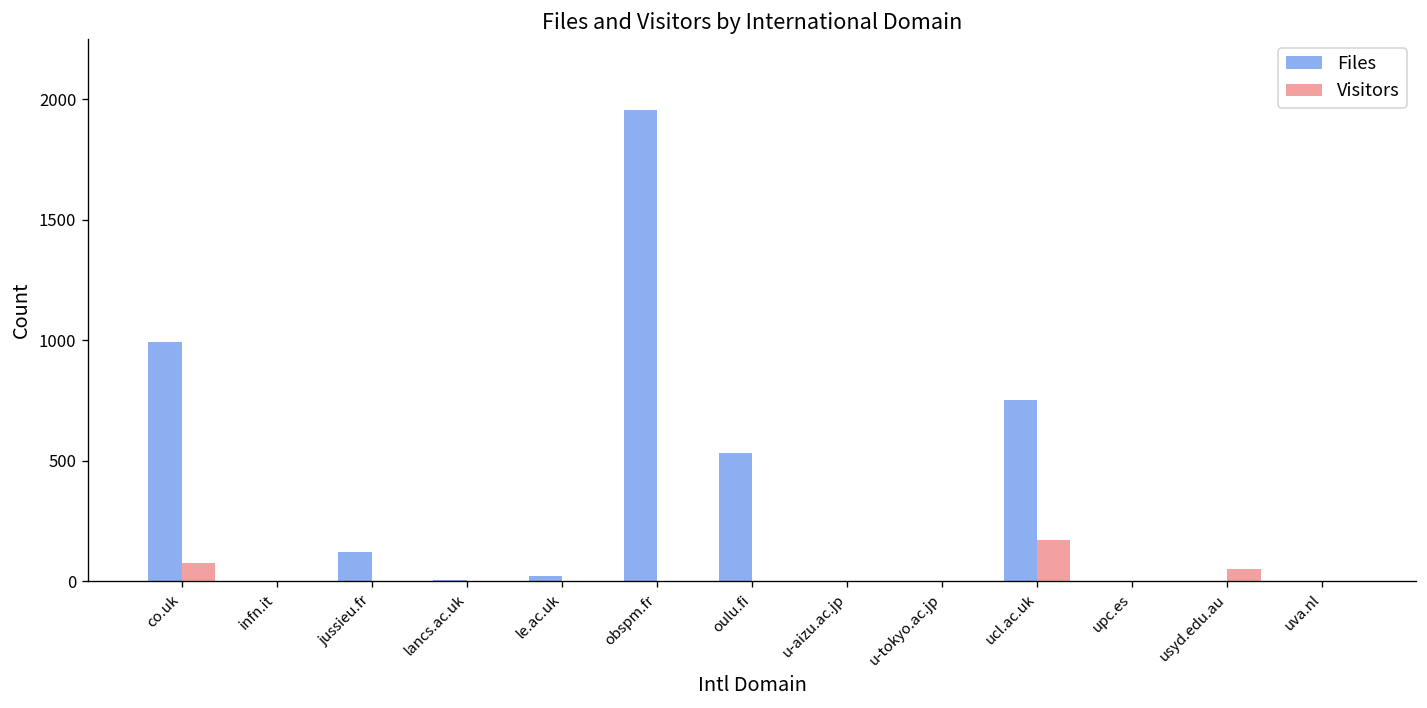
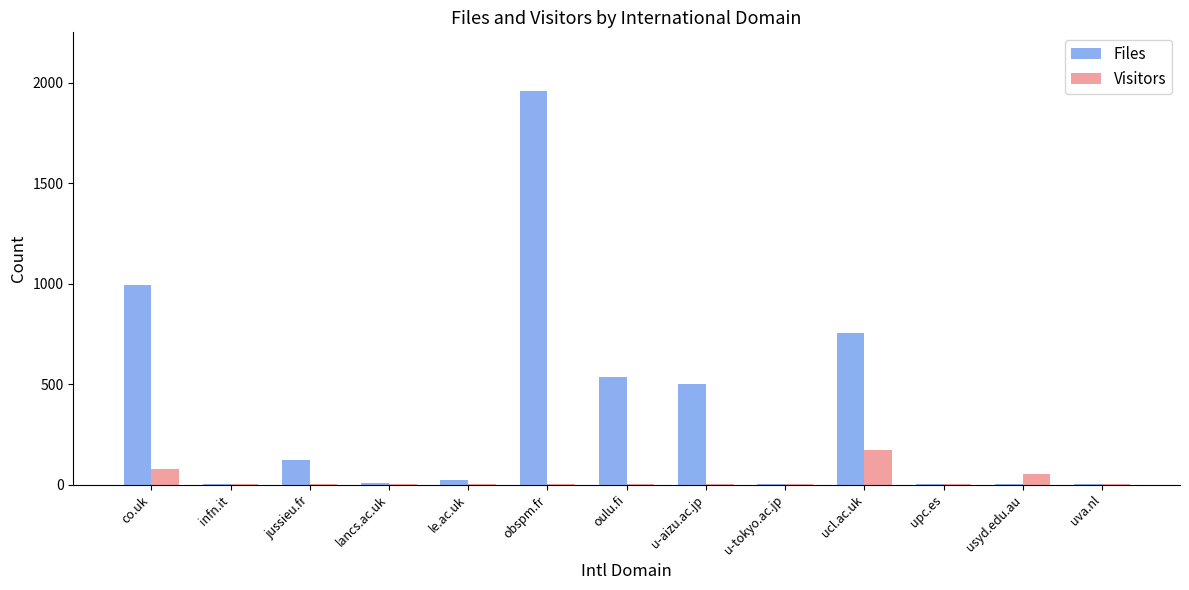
Files, u-aizu.ac.jp: 0 -> 500
